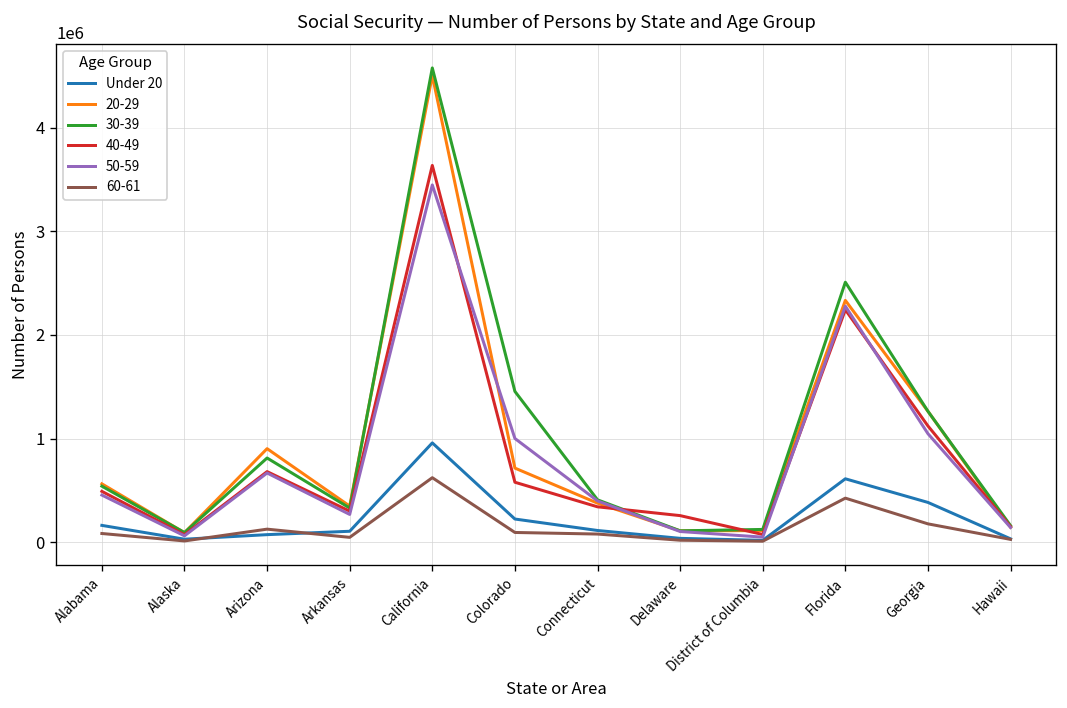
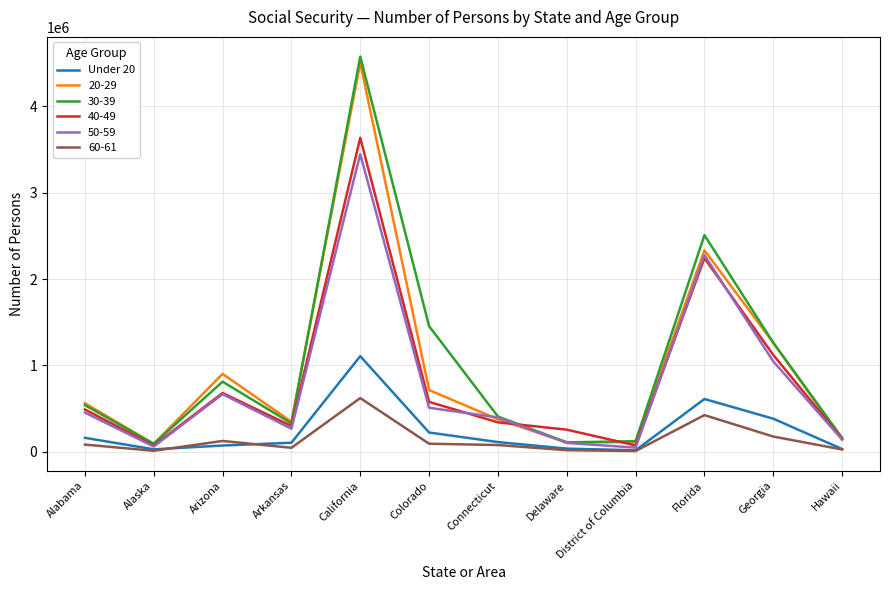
Under 20, California: 1000000 -> 1100000
50-59, Colorado: 1000000 -> 500000
